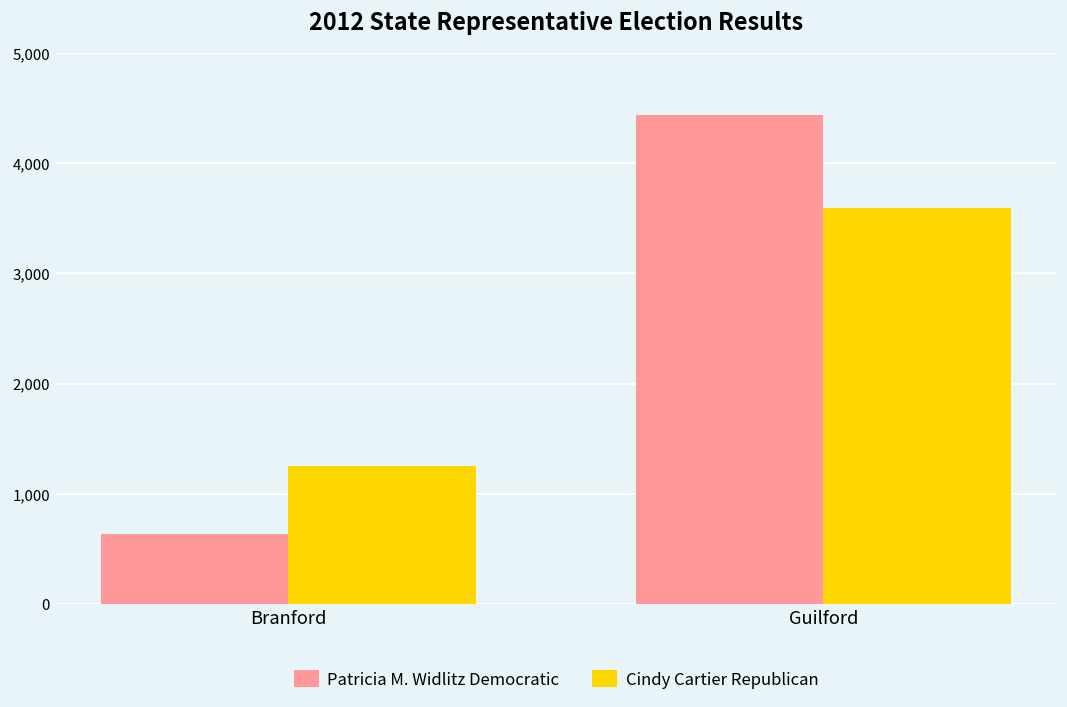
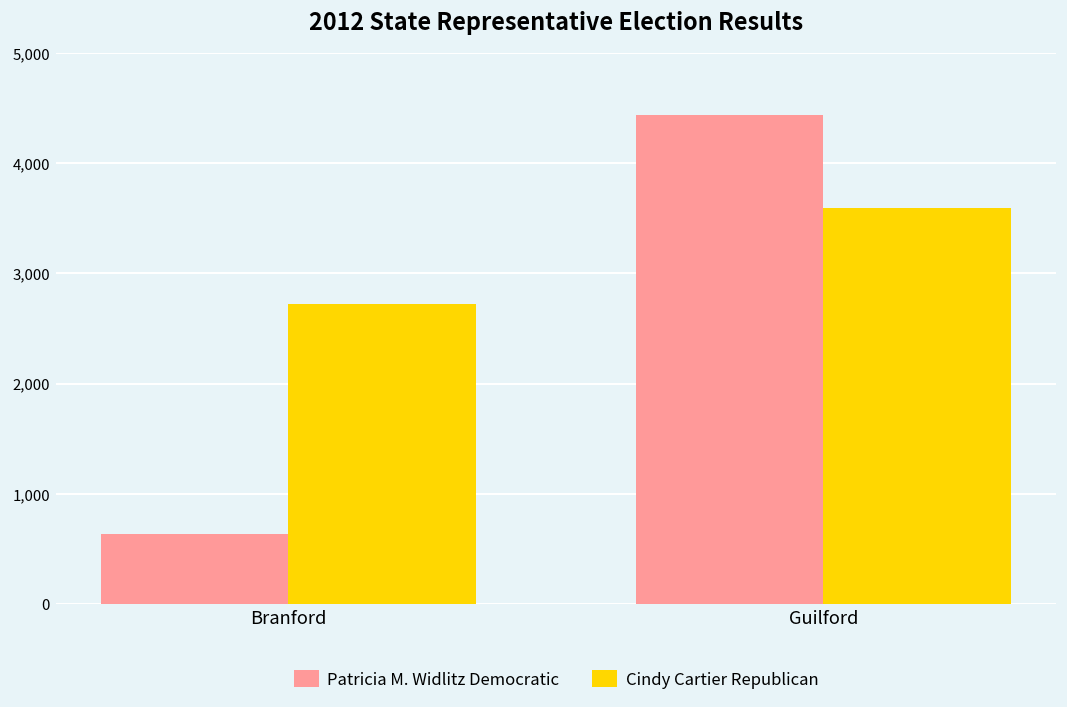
Cindy Cartier Republican, Branford: 1,300 -> 2,700
